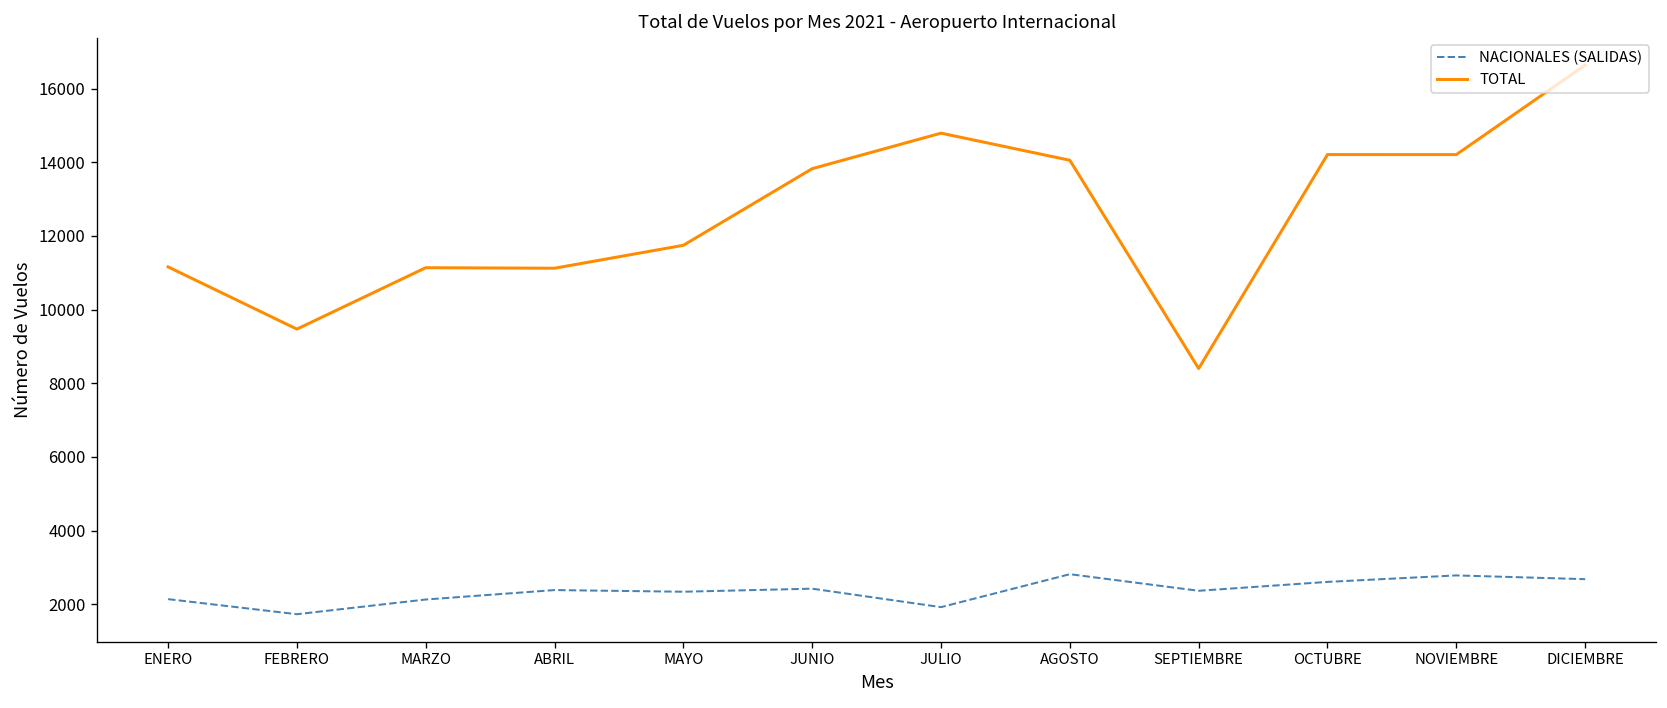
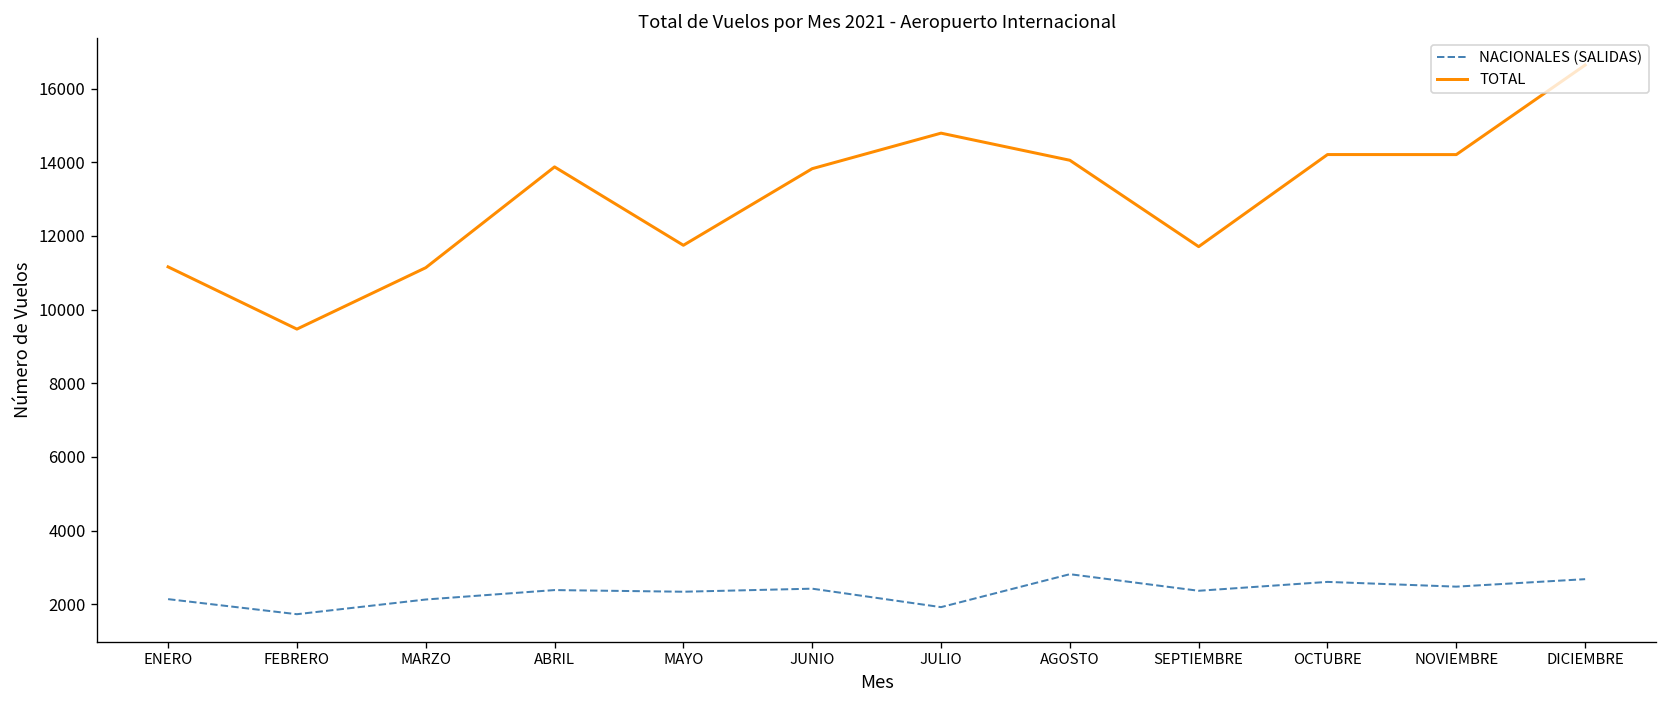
TOTAL, ABRIL: 11100 -> 13900
TOTAL, SEPTIEMBRE: 8400 -> 11700
NACIONALES (SALIDAS), NOVIEMBRE: 2800 -> 2500
